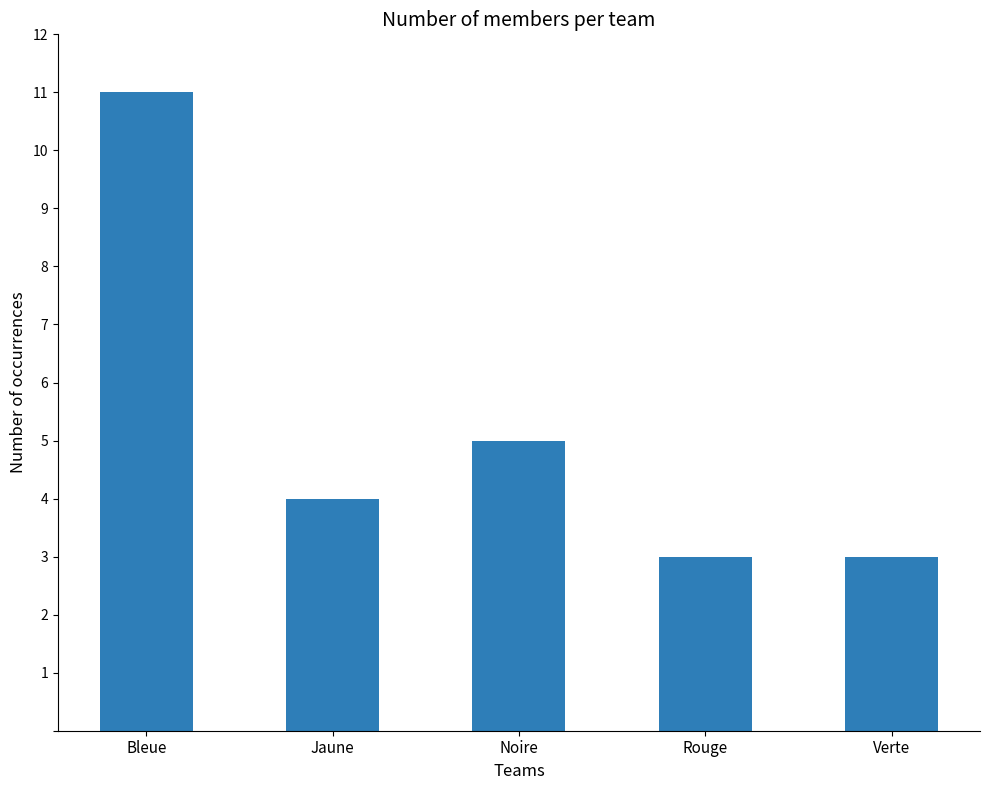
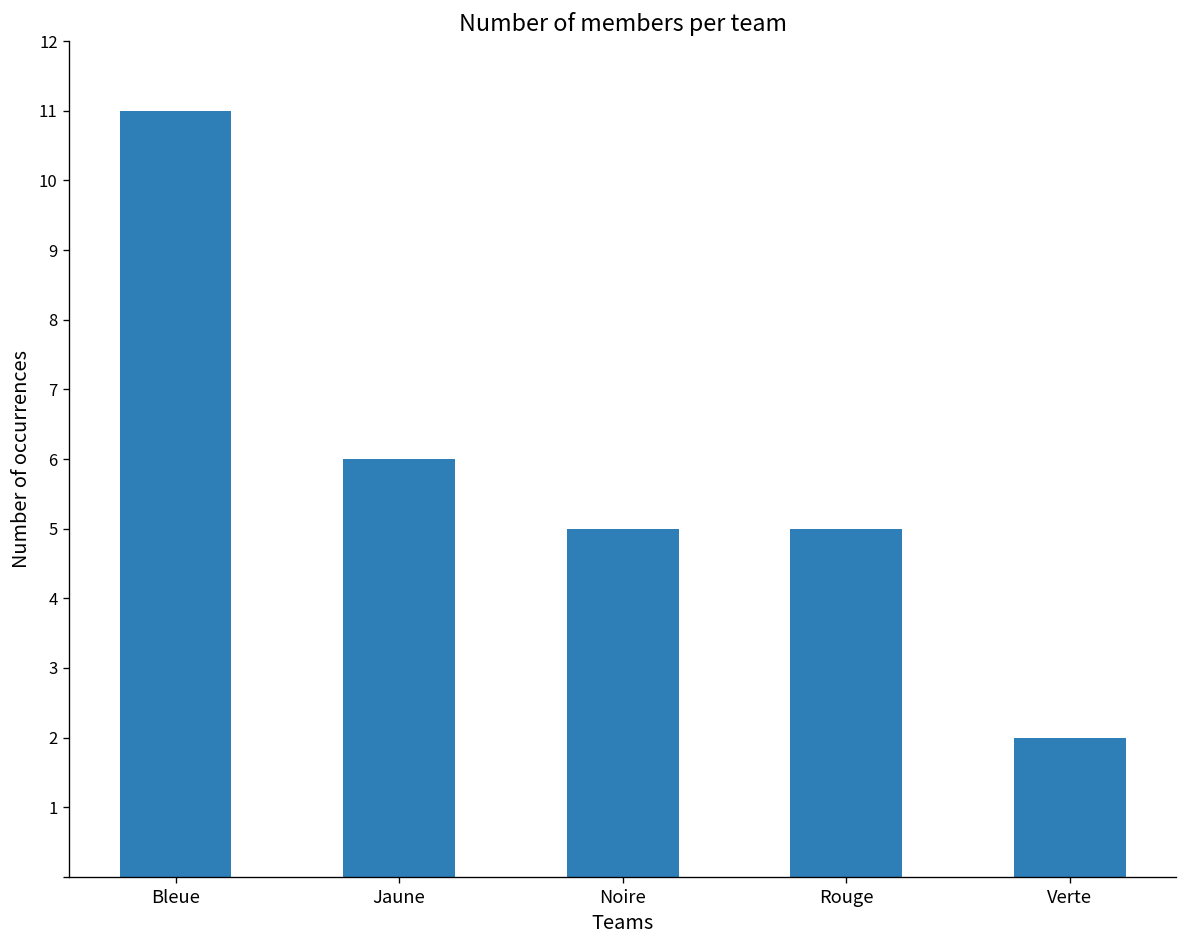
Jaune: 4 -> 6
Rouge: 3 -> 5
Verte: 3 -> 2
